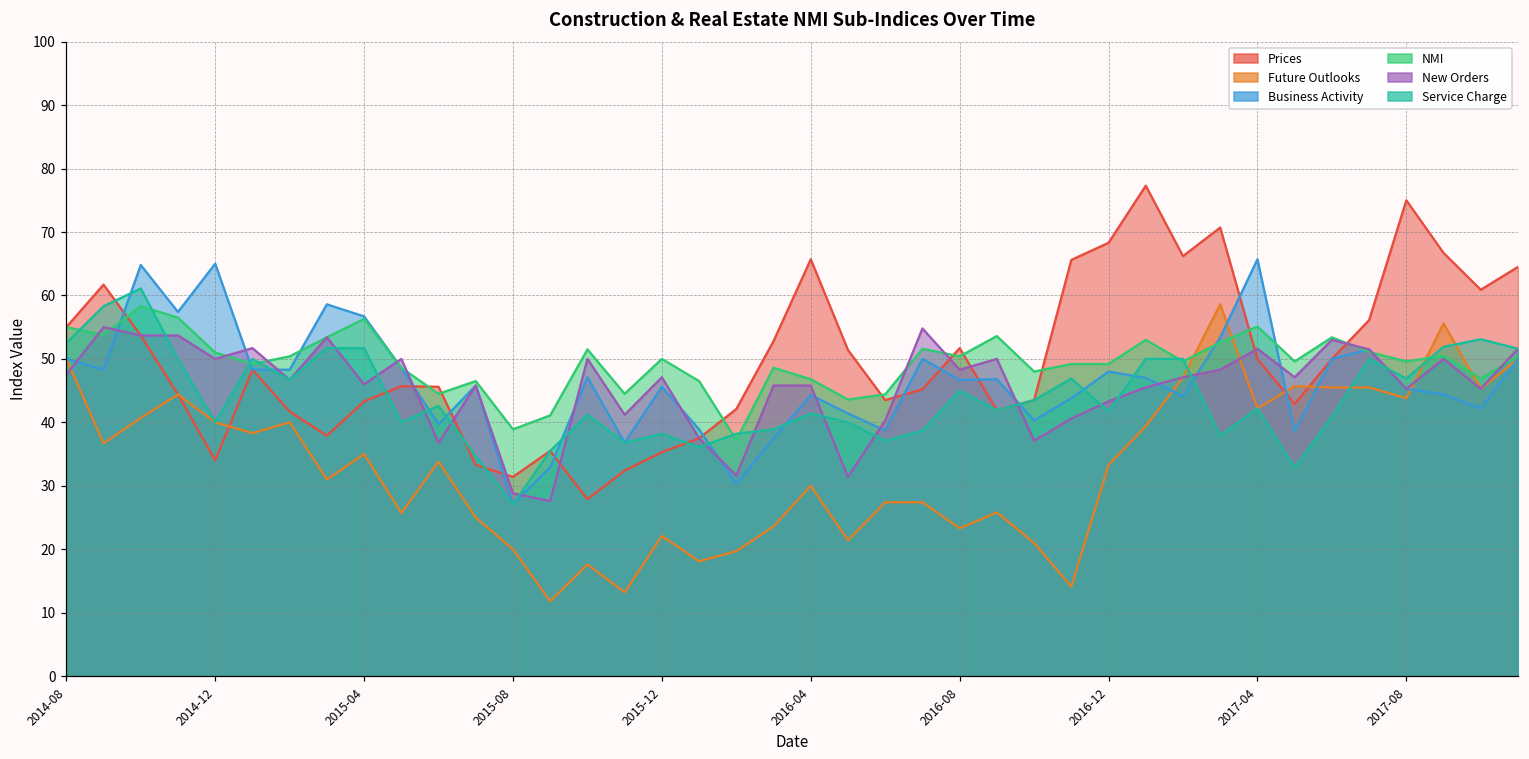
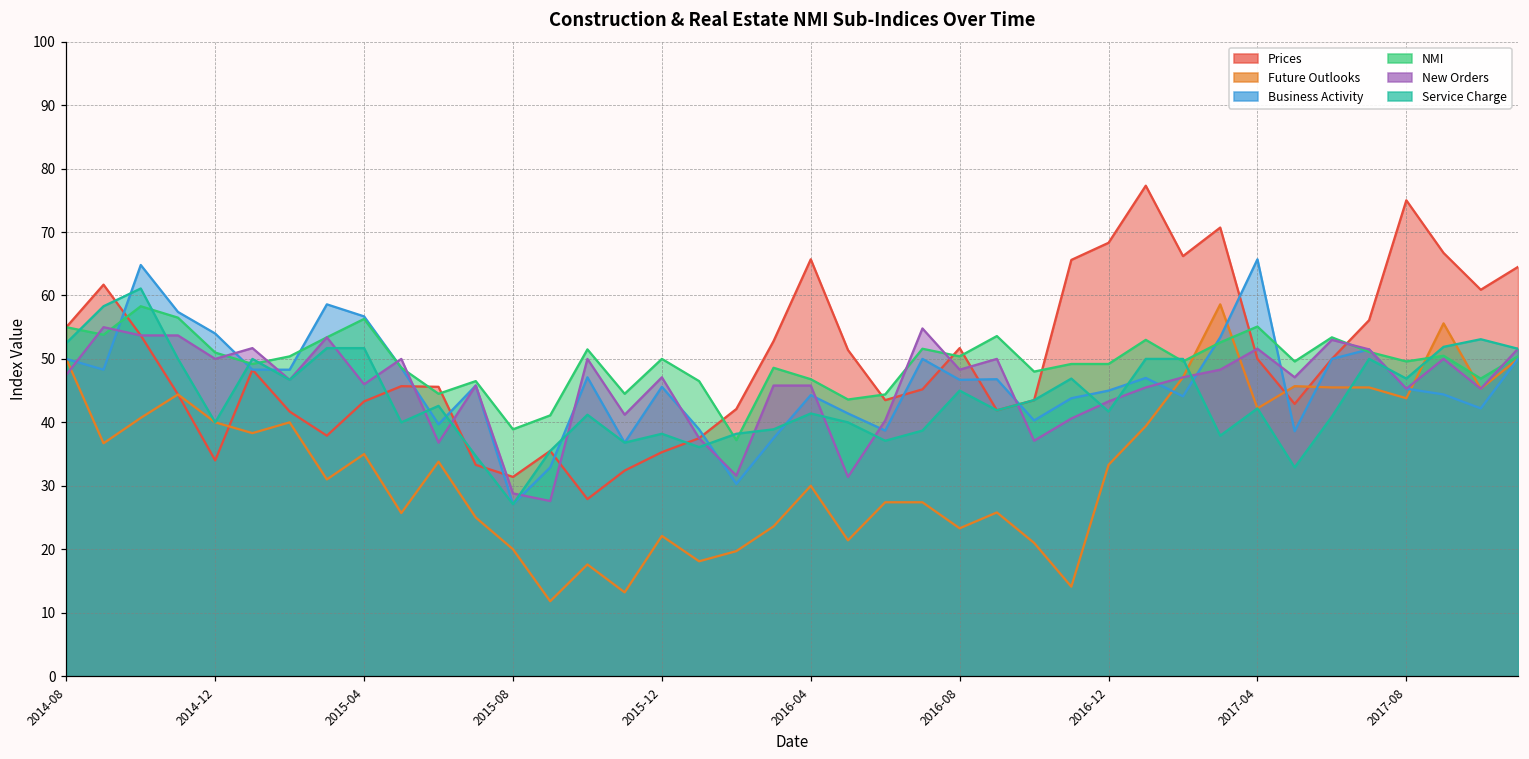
Business Activity, 2014-12: 65 -> 54
Business Activity, 2016-12: 48 -> 45
